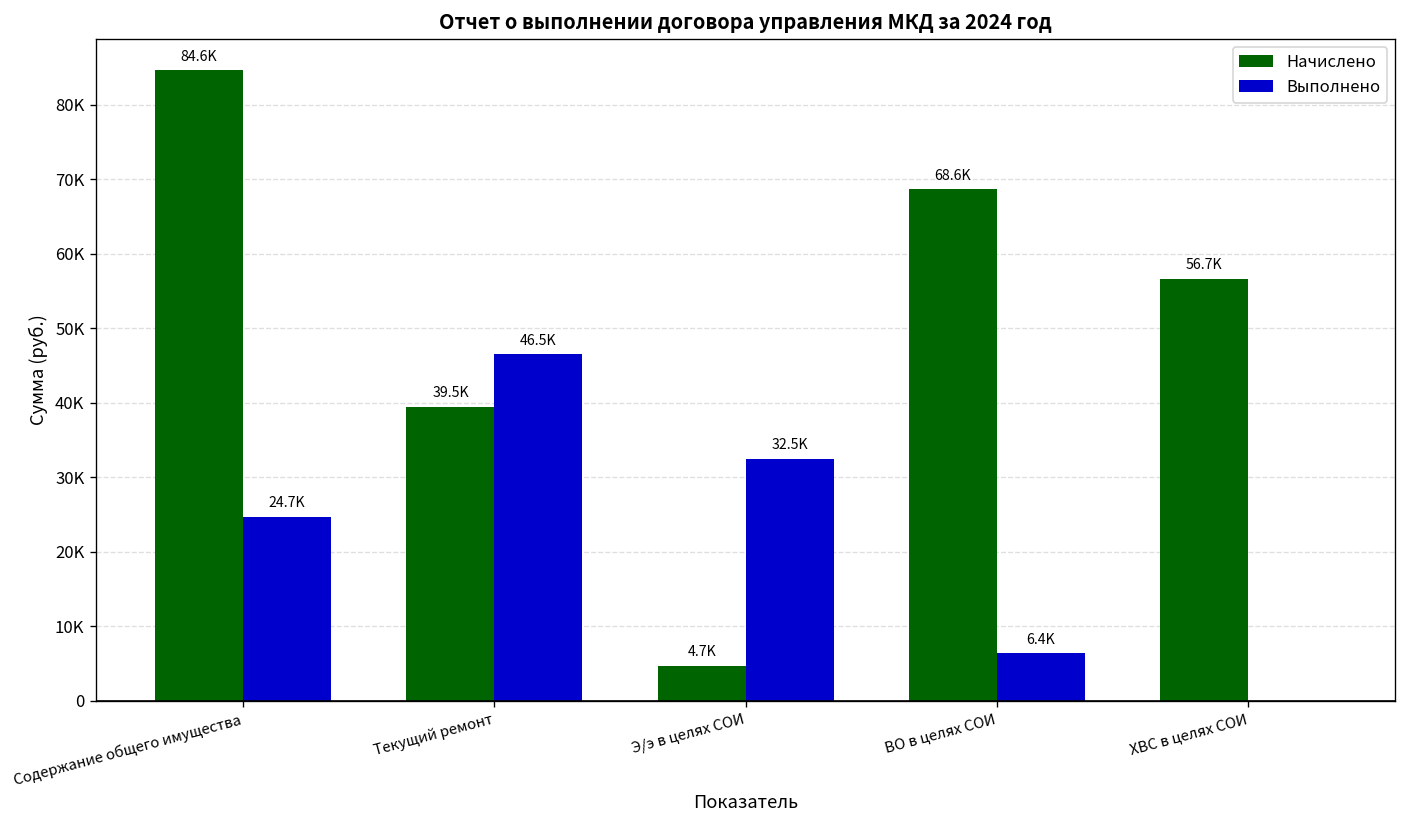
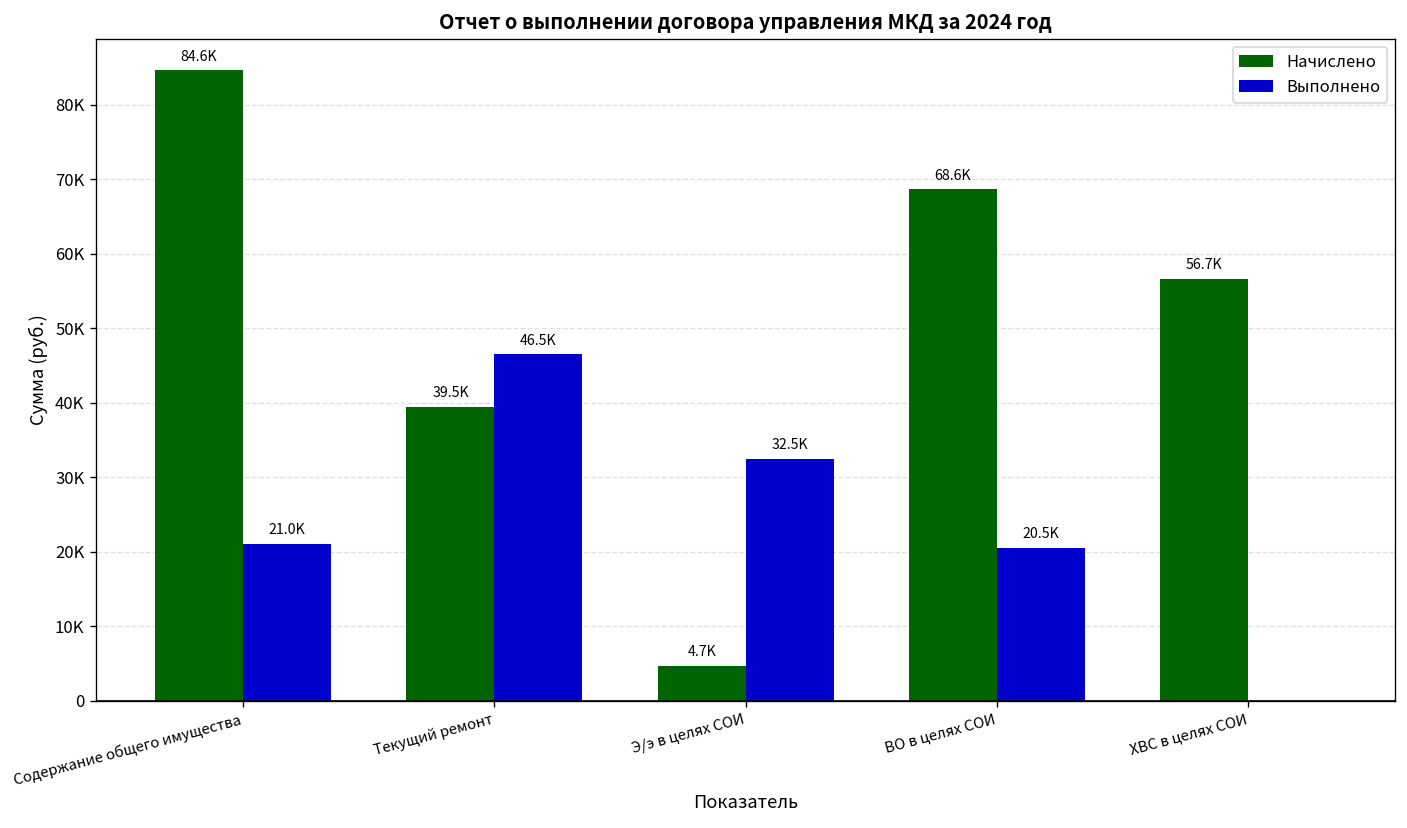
Выполнено, Содержание общего имущества: 24.7K -> 21.0K
Выполнено, ВО в целях СОИ: 6.4K -> 20.5K
